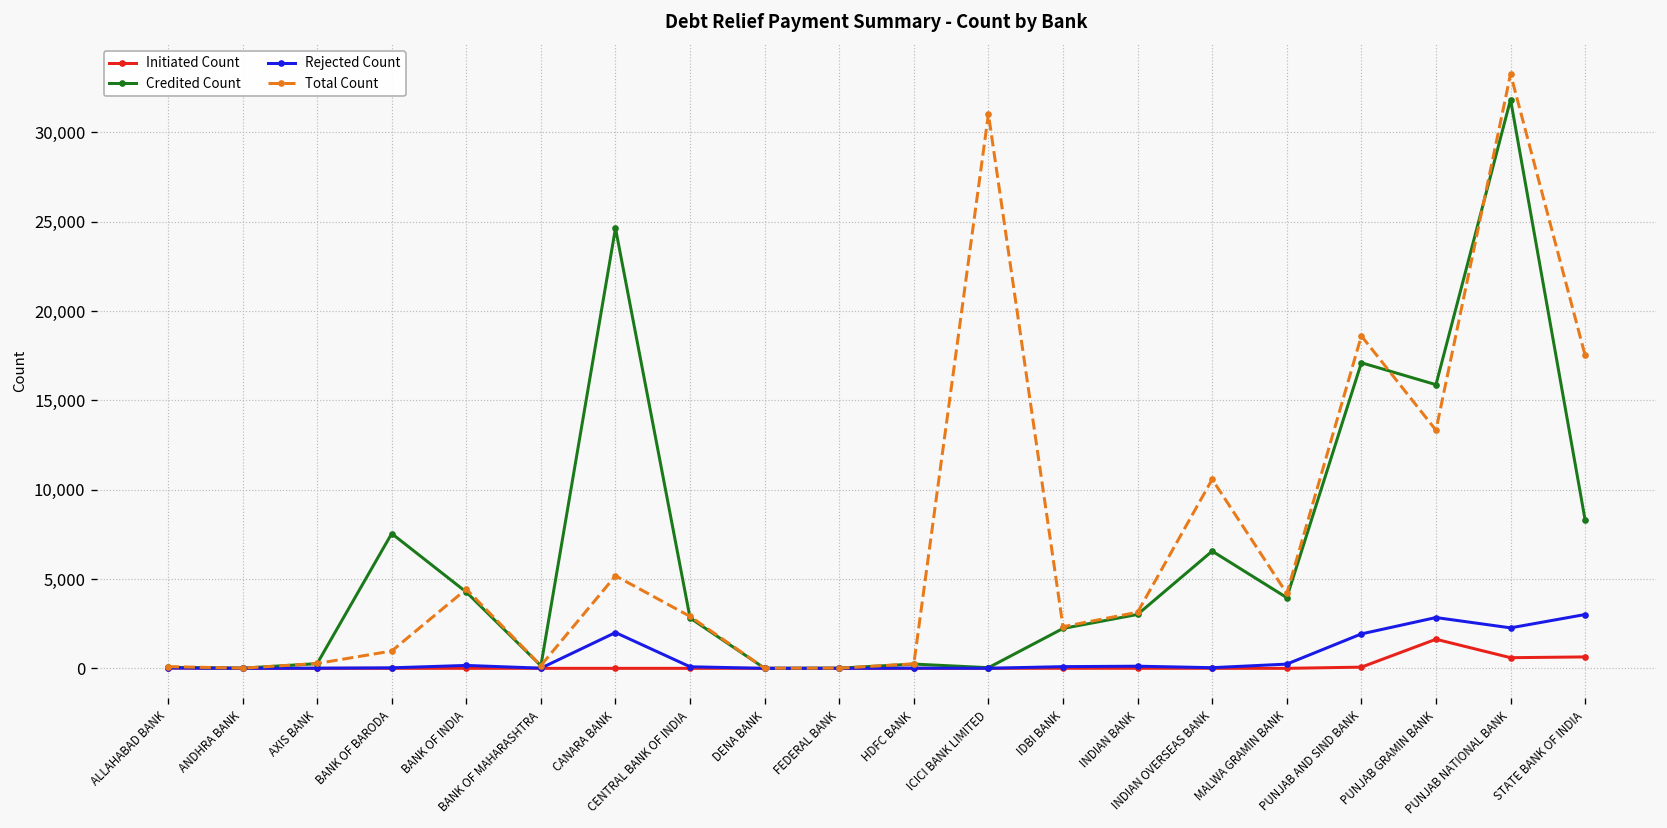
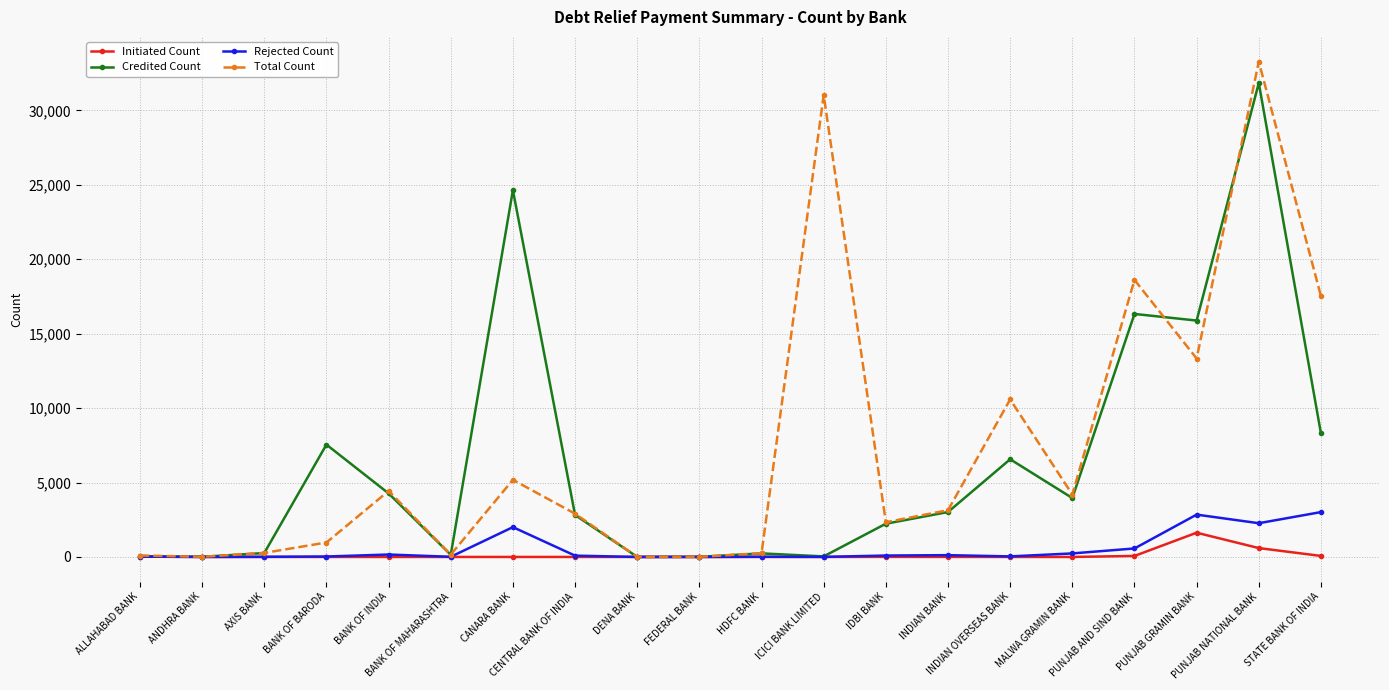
Credited Count, PUNJAB AND SIND BANK: 17,100 -> 16,300
Rejected Count, PUNJAB AND SIND BANK: 1,900 -> 600
Initiated Count, STATE BANK OF INDIA: 600 -> 100
